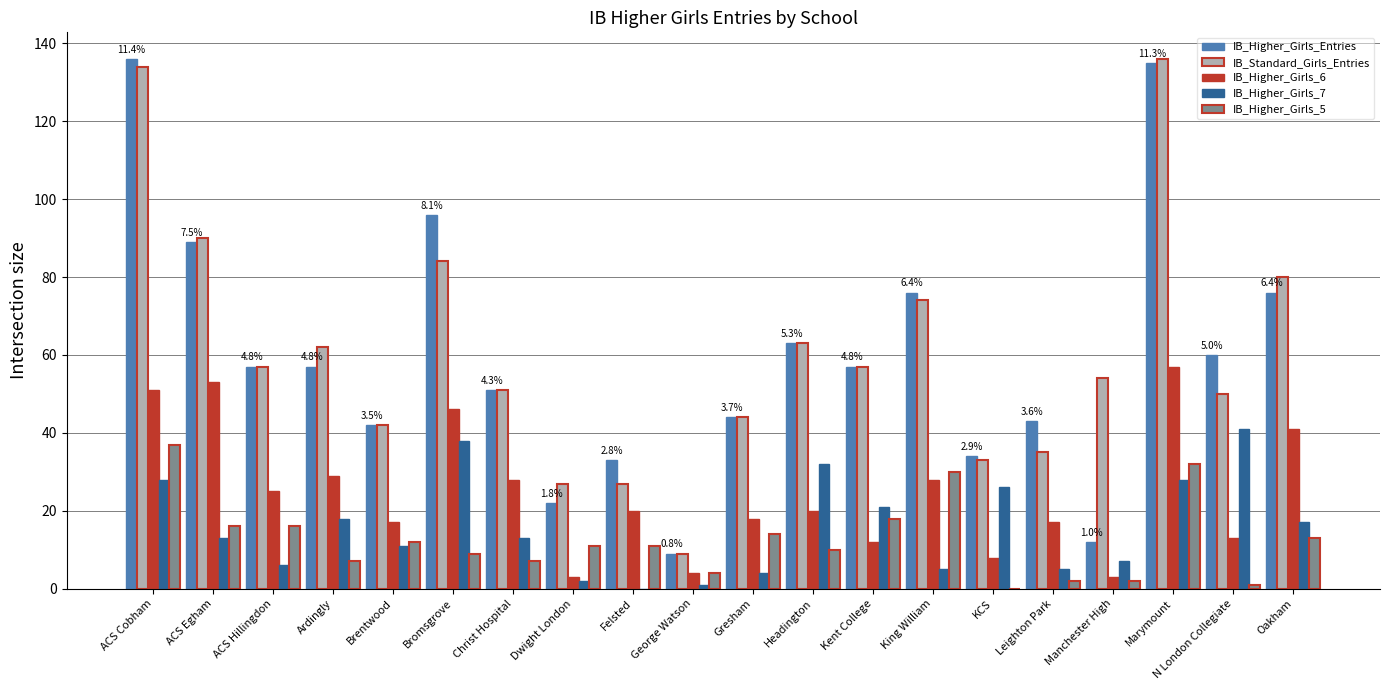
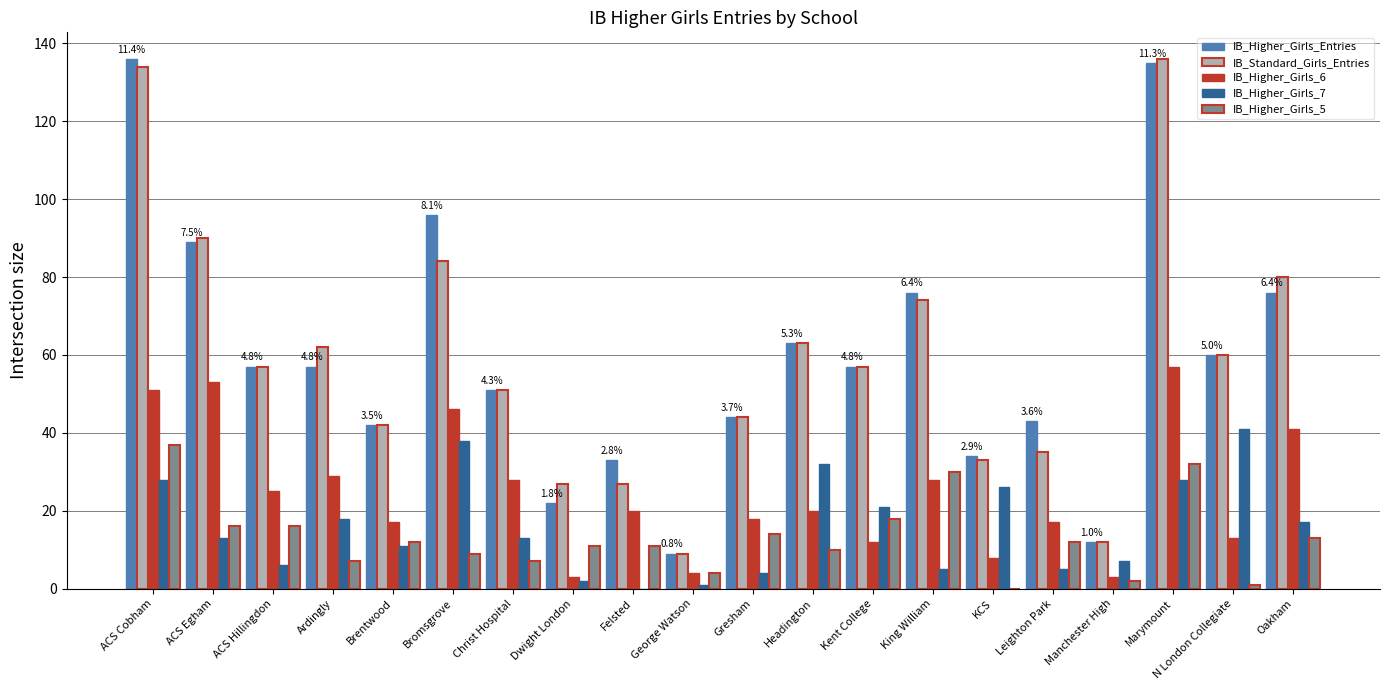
IB_Higher_Girls_5, Leighton Park: 2 -> 12
IB_Standard_Girls_Entries, Manchester High: 54 -> 12
IB_Standard_Girls_Entries, N London Collegiate: 50 -> 60
